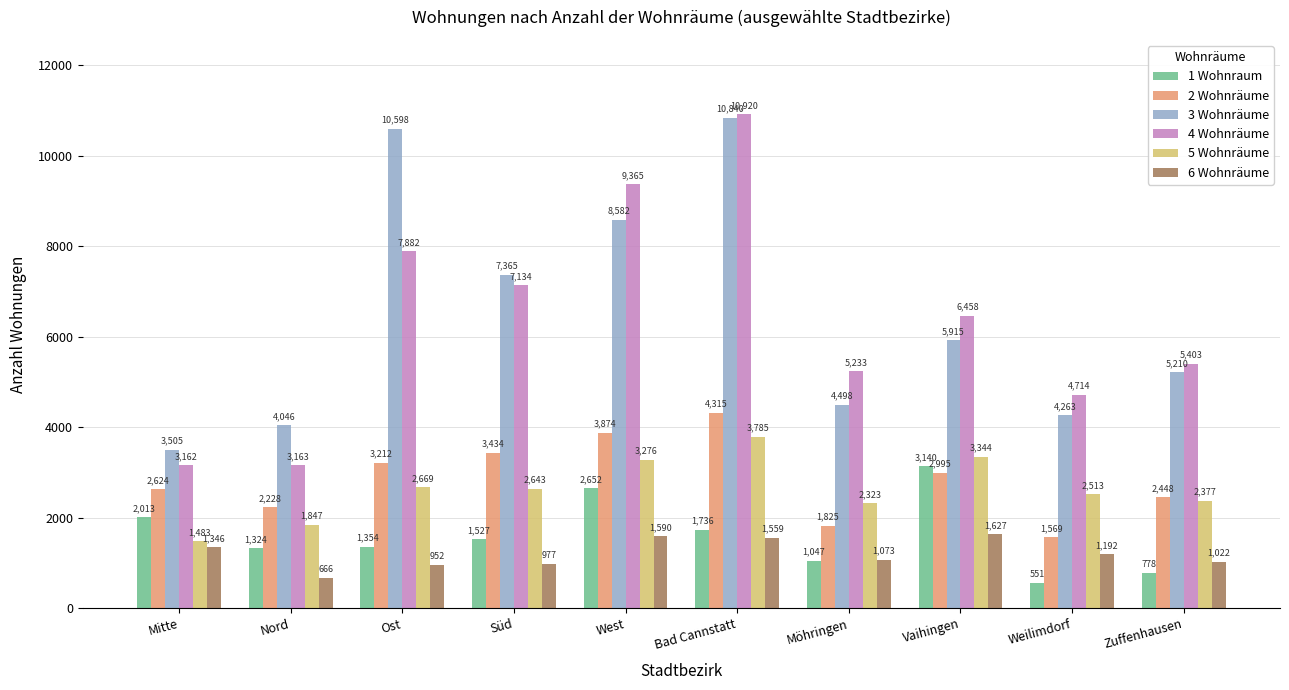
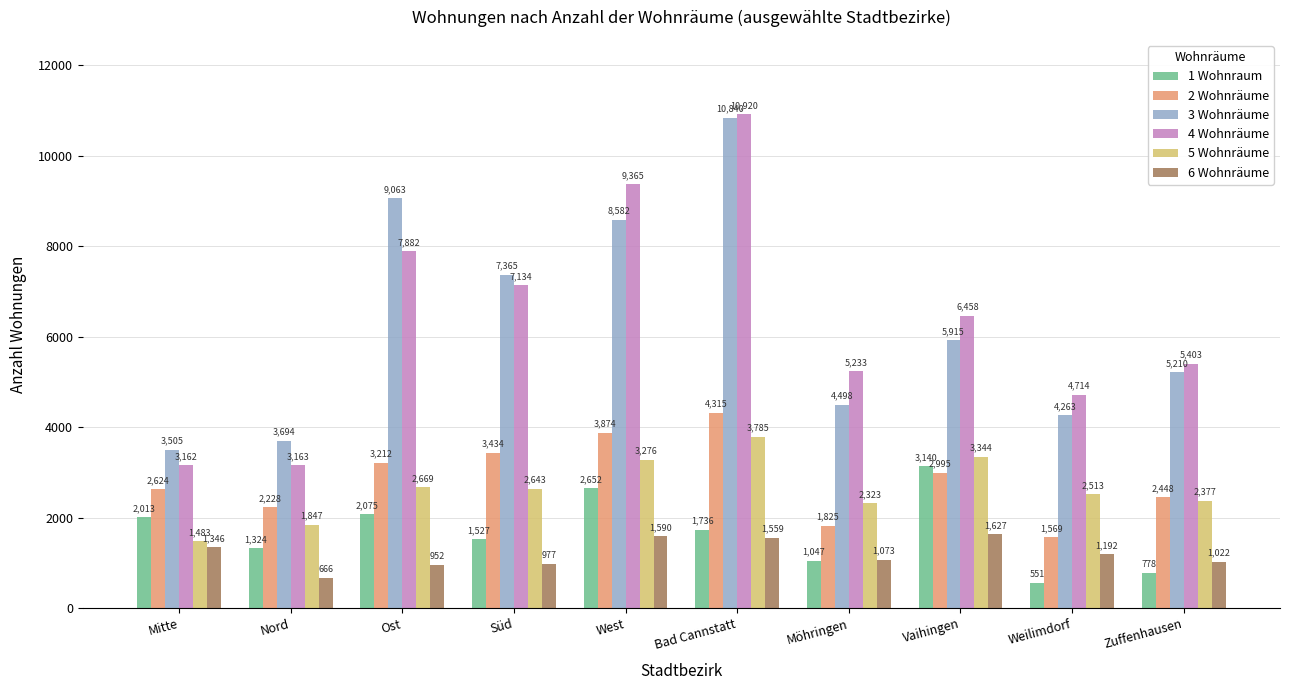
3 Wohnräume, Nord: 4,046 -> 3,694
1 Wohnraum, Ost: 1,354 -> 2,075
3 Wohnräume, Ost: 10,598 -> 9,063
